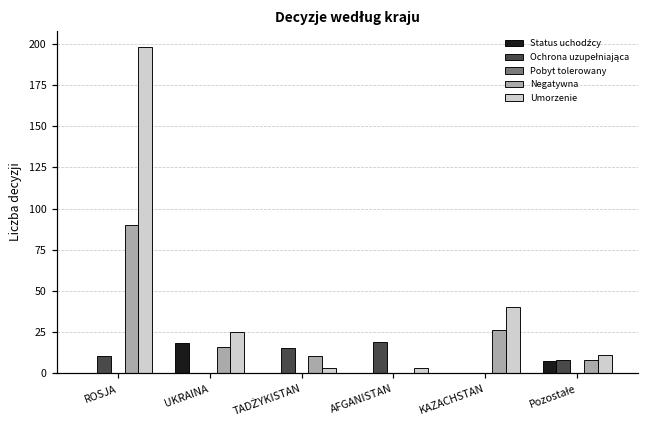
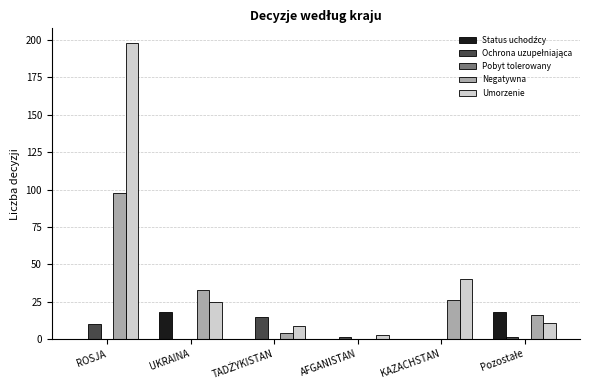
Negatywna, ROSJA: 90 -> 98
Negatywna, UKRAINA: 16 -> 33
Negatywna, TADŻYKISTAN: 10 -> 4
Umorzenie, TADŻYKISTAN: 3 -> 9
Ochrona uzupełniająca, AFGANISTAN: 19 -> 1
Status uchodźcy, Pozostałe: 7 -> 18
Ochrona uzupełniająca, Pozostałe: 8 -> 1
Negatywna, Pozostałe: 8 -> 16
